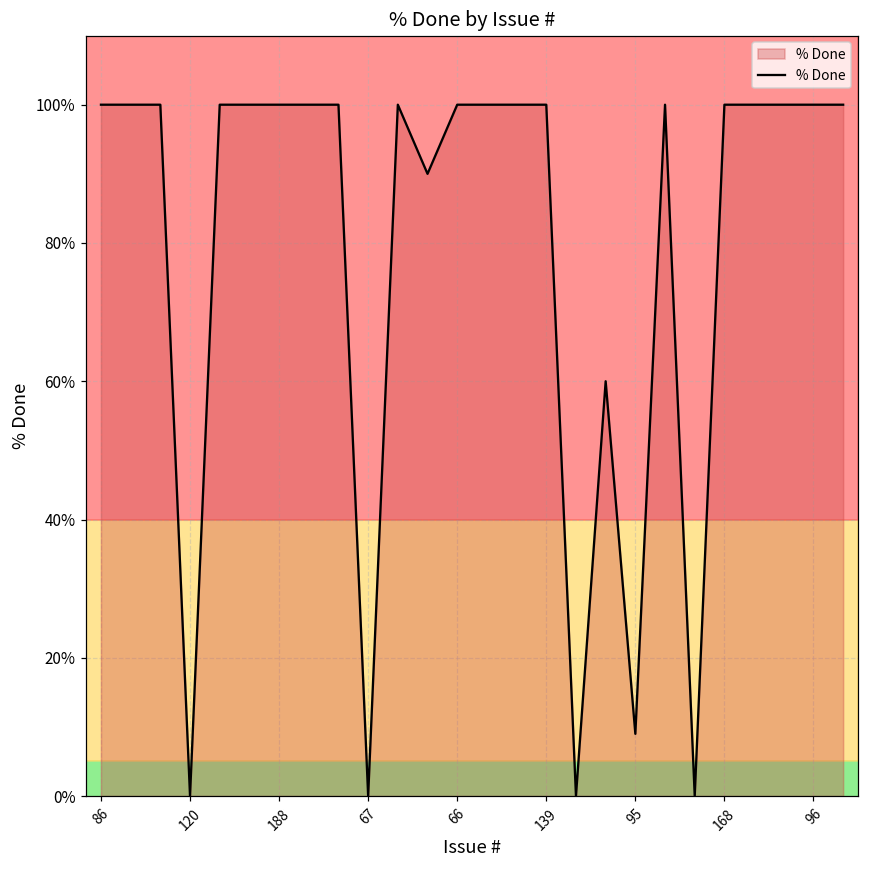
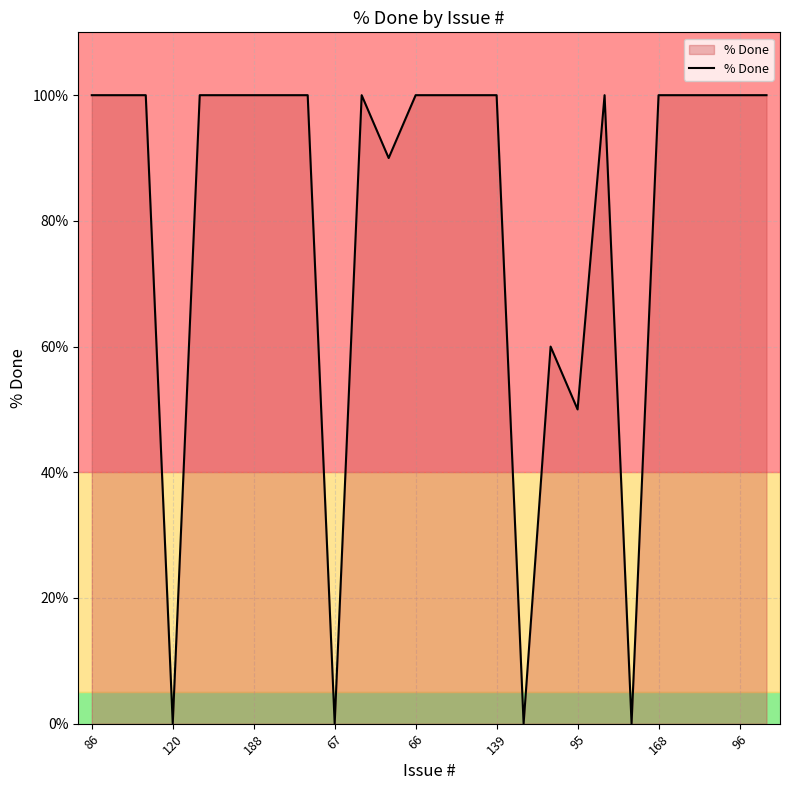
95: 9% -> 50%
